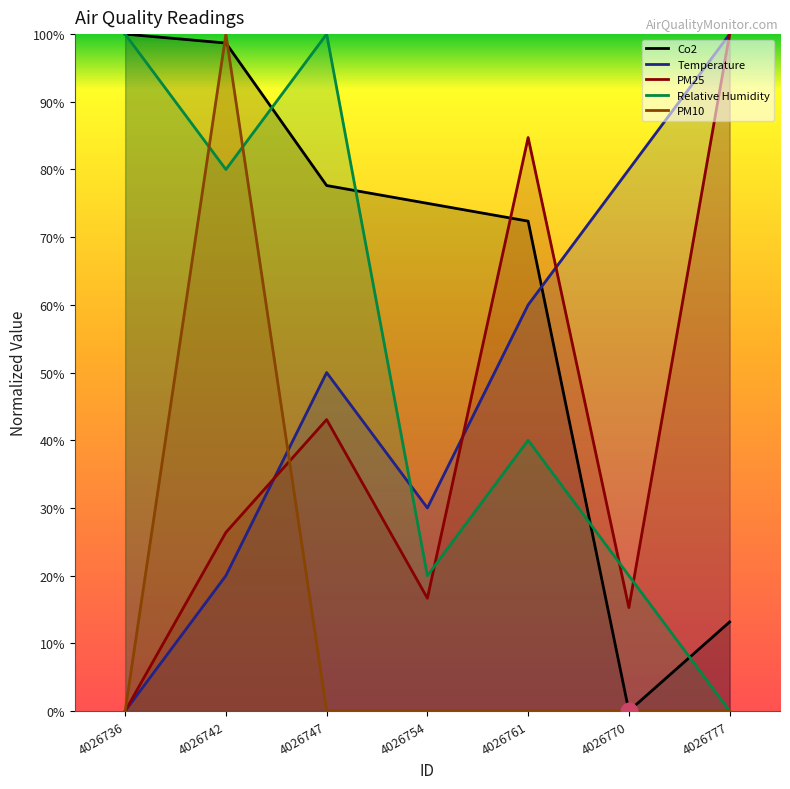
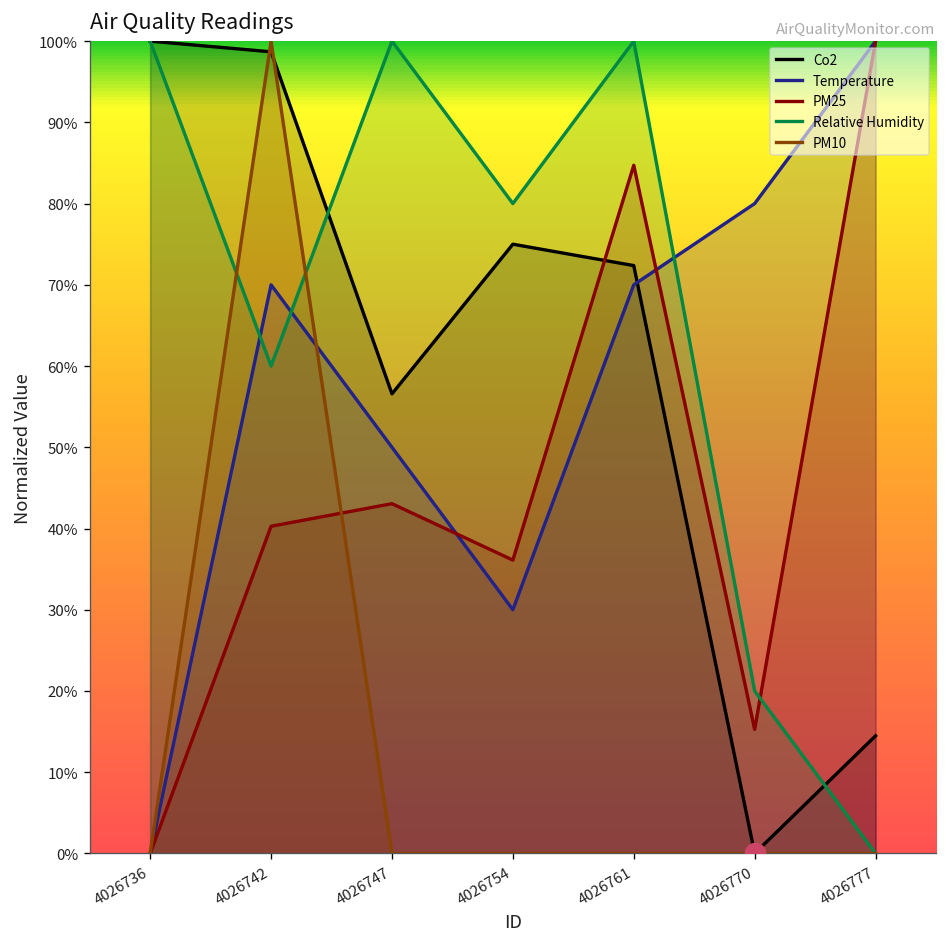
Temperature, 4026742: 20% -> 70%
PM25, 4026742: 26% -> 40%
Relative Humidity, 4026742: 80% -> 60%
Co2, 4026747: 78% -> 57%
PM25, 4026754: 17% -> 36%
Relative Humidity, 4026754: 20% -> 80%
Temperature, 4026761: 60% -> 70%
Relative Humidity, 4026761: 40% -> 100%
Co2, 4026777: 13% -> 14%
